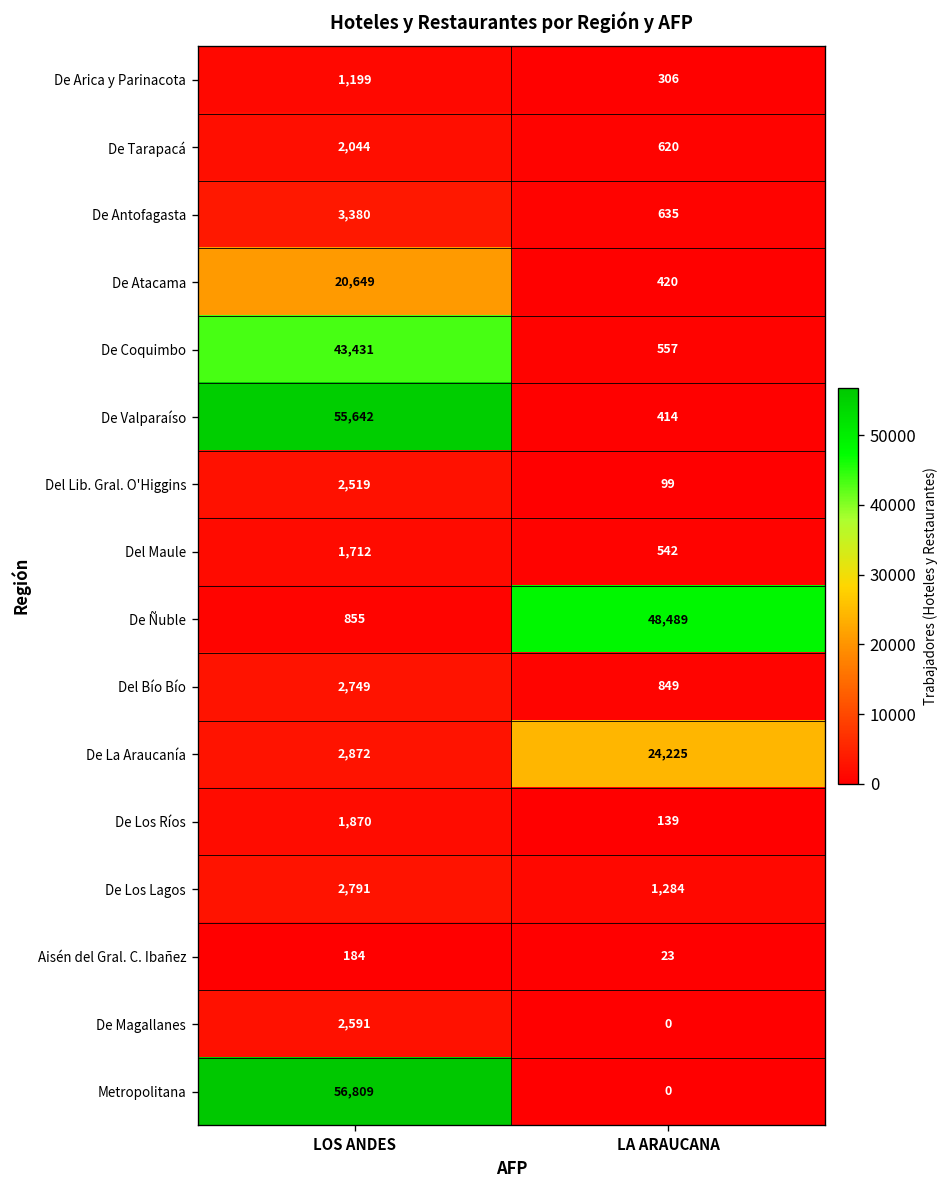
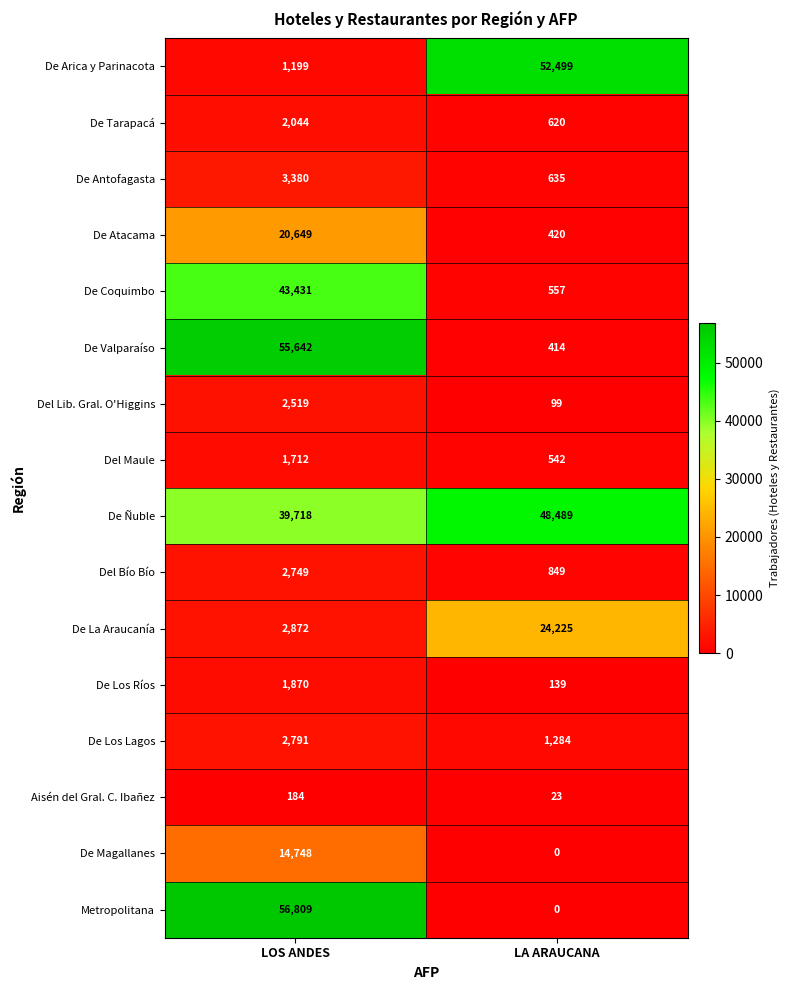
De Arica y Parinacota, LA ARAUCANA: 306 -> 52,499
De Ñuble, LOS ANDES: 855 -> 39,718
De Magallanes, LOS ANDES: 2,591 -> 14,748
